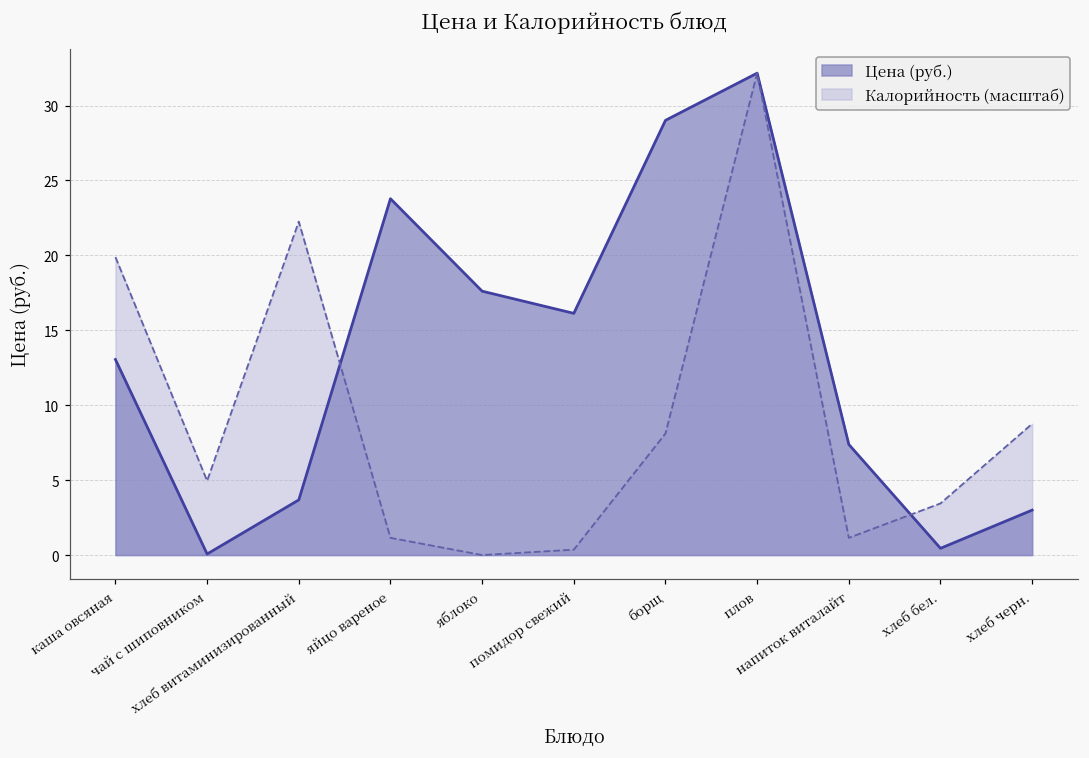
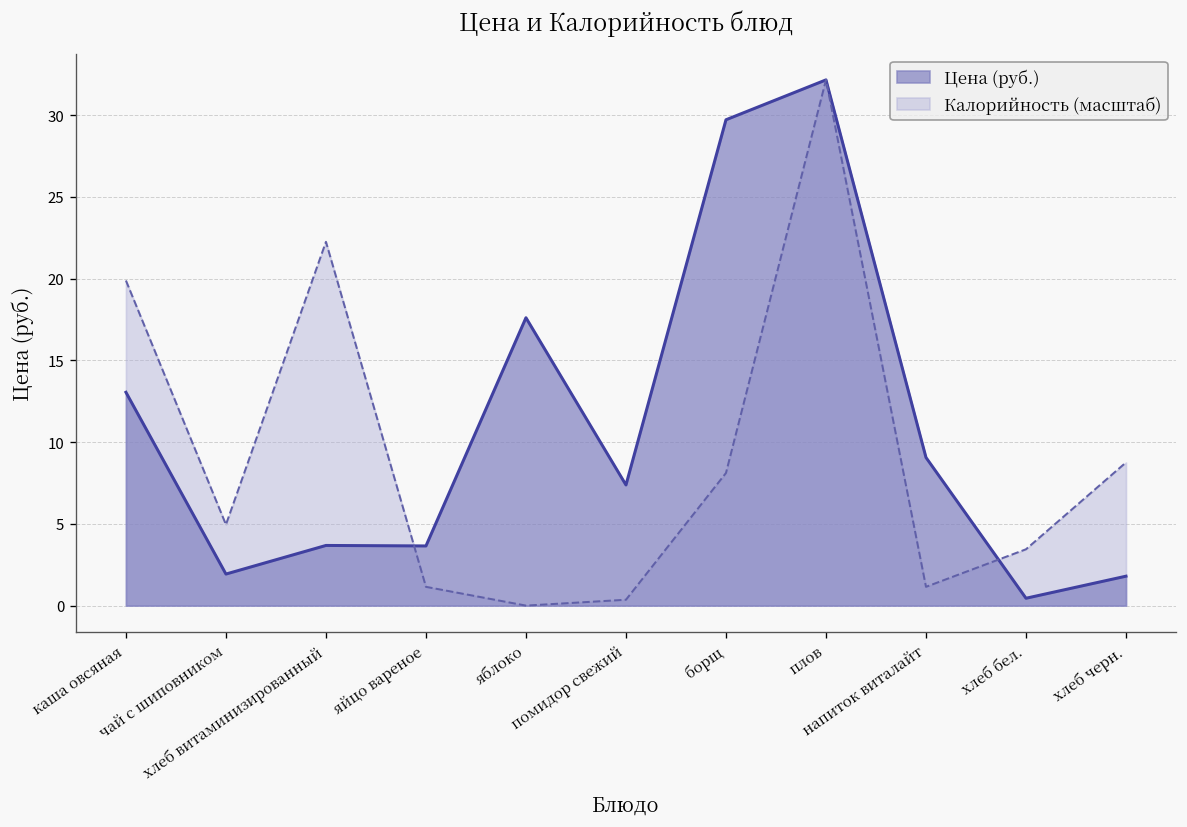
Цена (руб.), чай с шиповником: 0.1 -> 1.9
Цена (руб.), яйцо вареное: 23.8 -> 3.7
Цена (руб.), помидор свежий: 16.1 -> 7.4
Цена (руб.), борщ: 29.0 -> 29.7
Цена (руб.), напиток виталайт: 7.4 -> 9.1
Цена (руб.), хлеб черн.: 3.0 -> 1.8
